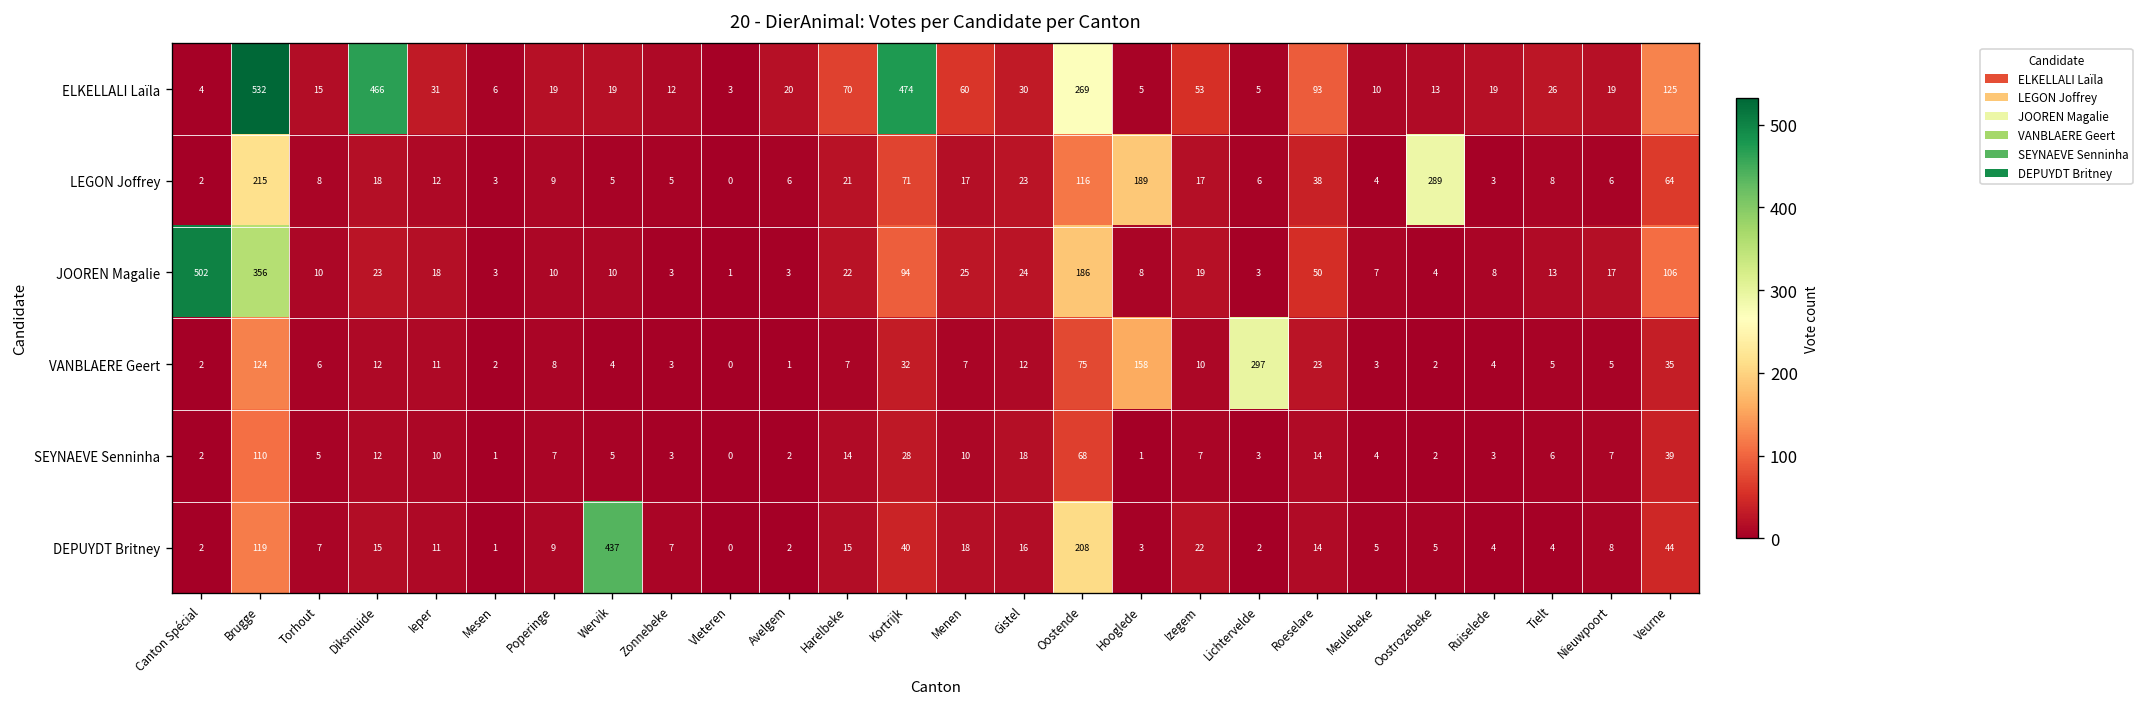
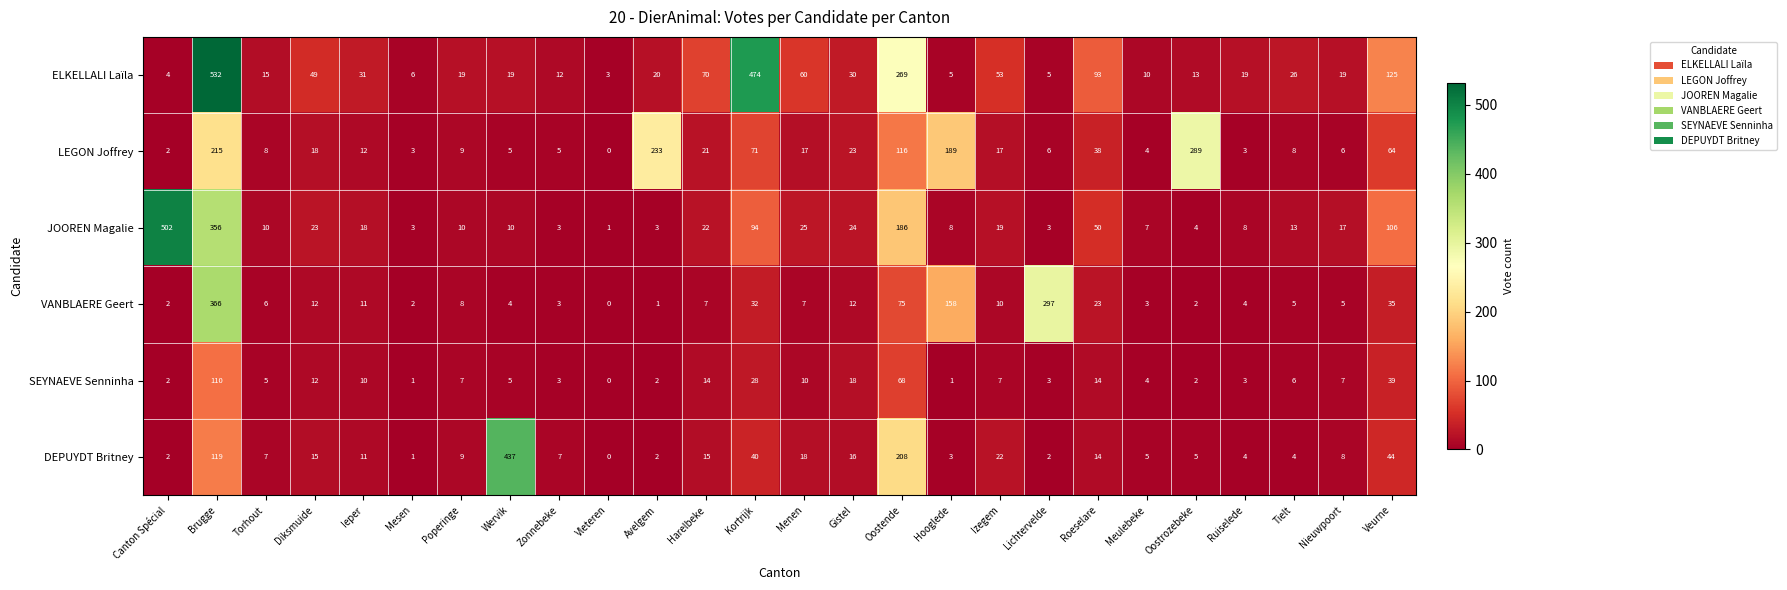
ELKELLALI Laïla, Diksmuide: 466 -> 49
LEGON Joffrey, Avelgem: 6 -> 233
VANBLAERE Geert, Brugge: 124 -> 366
